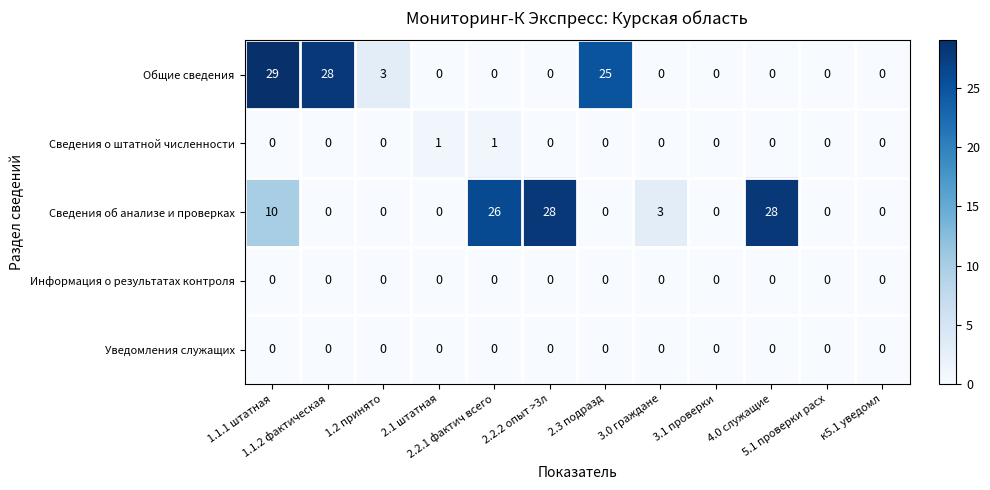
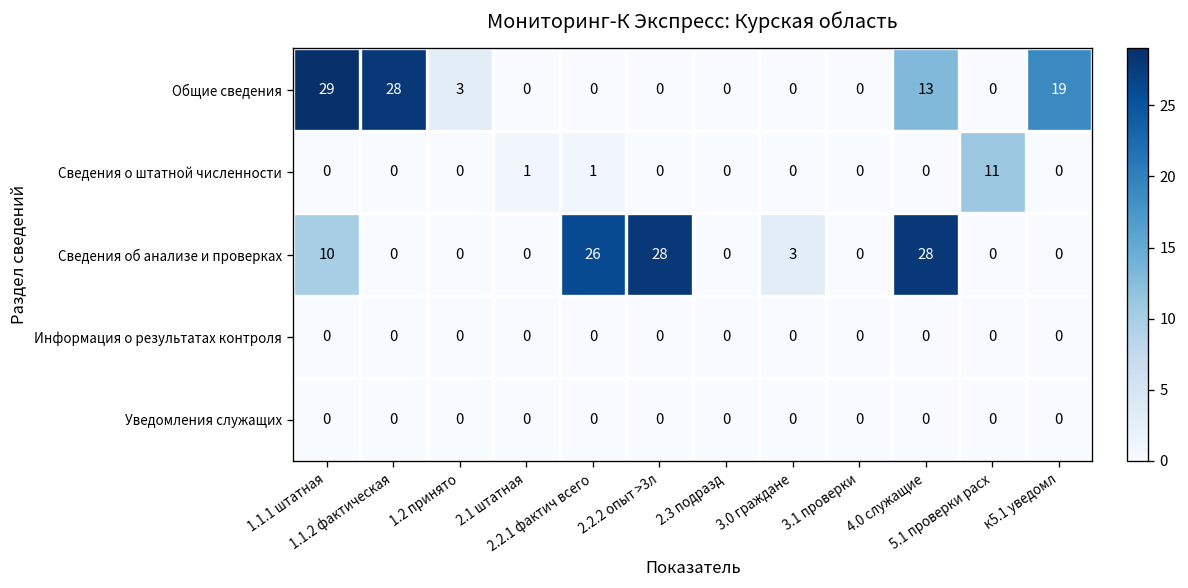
Общие сведения, 2.3 подразд: 25 -> 0
Общие сведения, 4.0 служащие: 0 -> 13
Общие сведения, к5.1 уведомл: 0 -> 19
Сведения о штатной численности, 5.1 проверки расх: 0 -> 11
